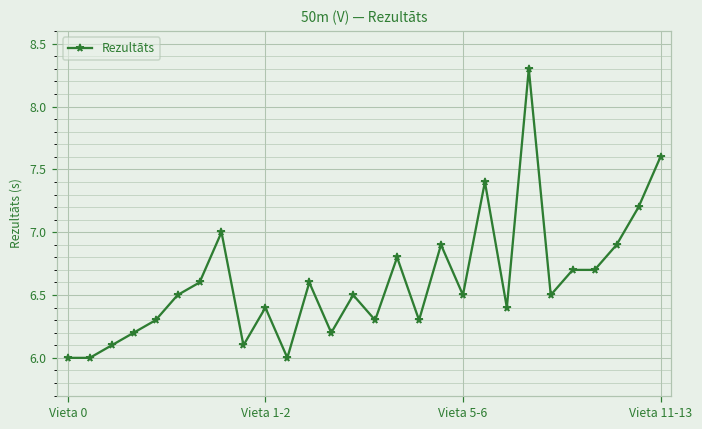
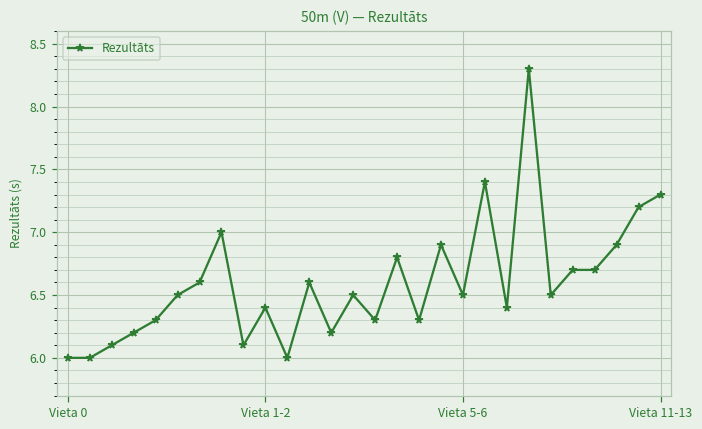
Vieta 11-13: 7.6 -> 7.3
